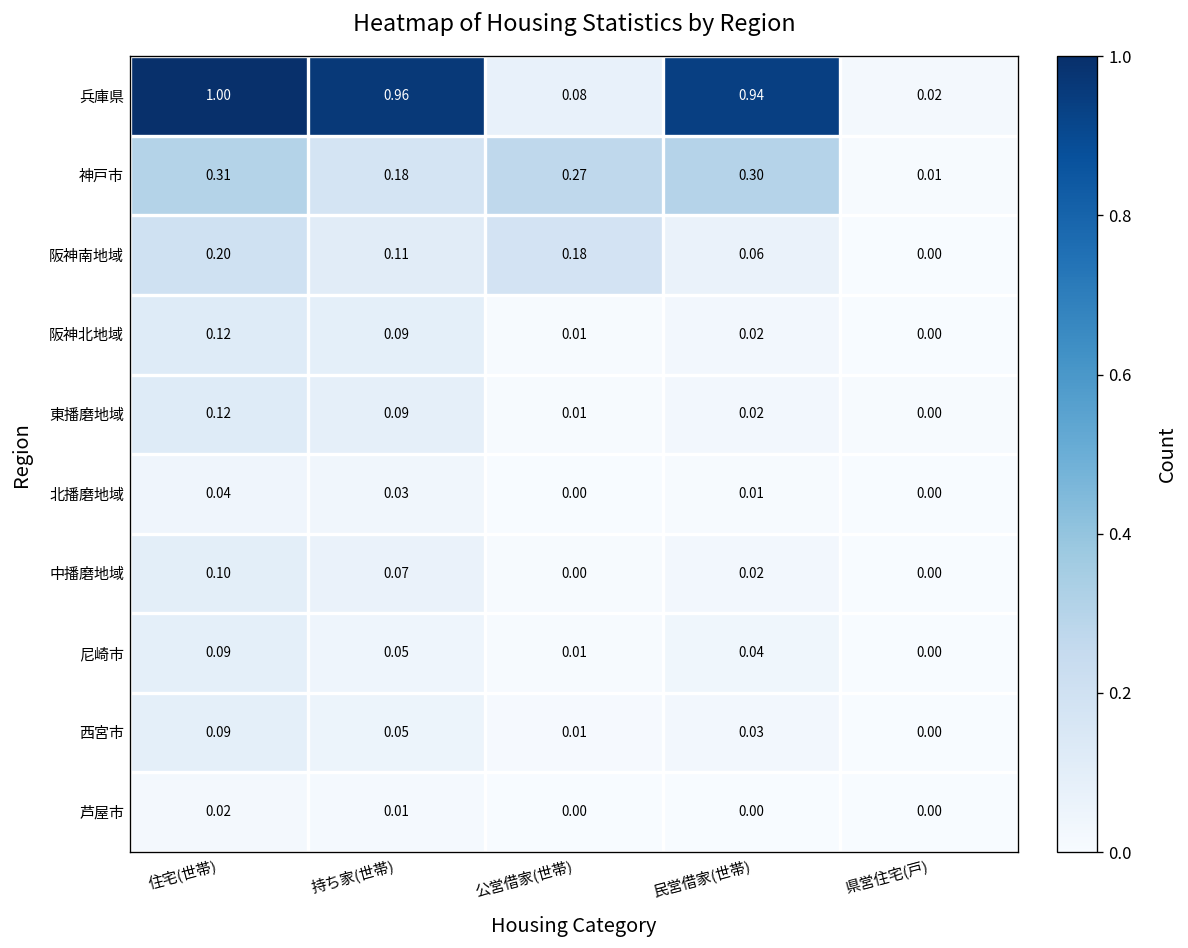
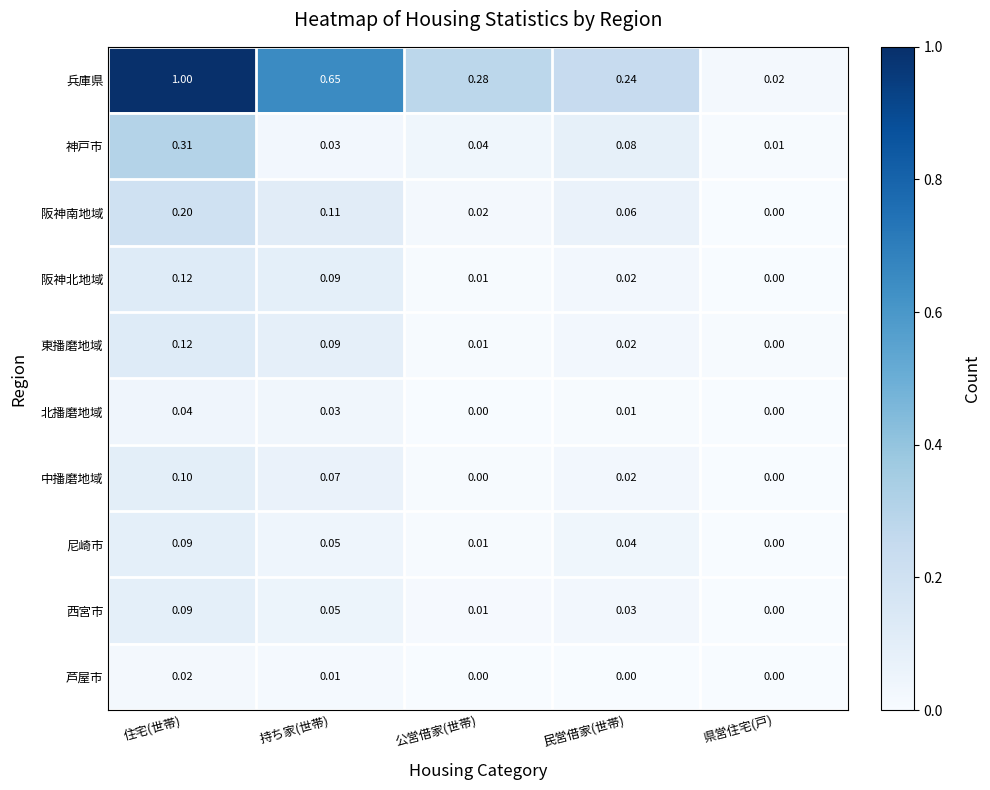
兵庫県, 持ち家(世帯): 0.96 -> 0.65
兵庫県, 公営借家(世帯): 0.08 -> 0.28
兵庫県, 民営借家(世帯): 0.94 -> 0.24
神戸市, 持ち家(世帯): 0.18 -> 0.03
神戸市, 公営借家(世帯): 0.27 -> 0.04
神戸市, 民営借家(世帯): 0.30 -> 0.08
阪神南地域, 公営借家(世帯): 0.18 -> 0.02
